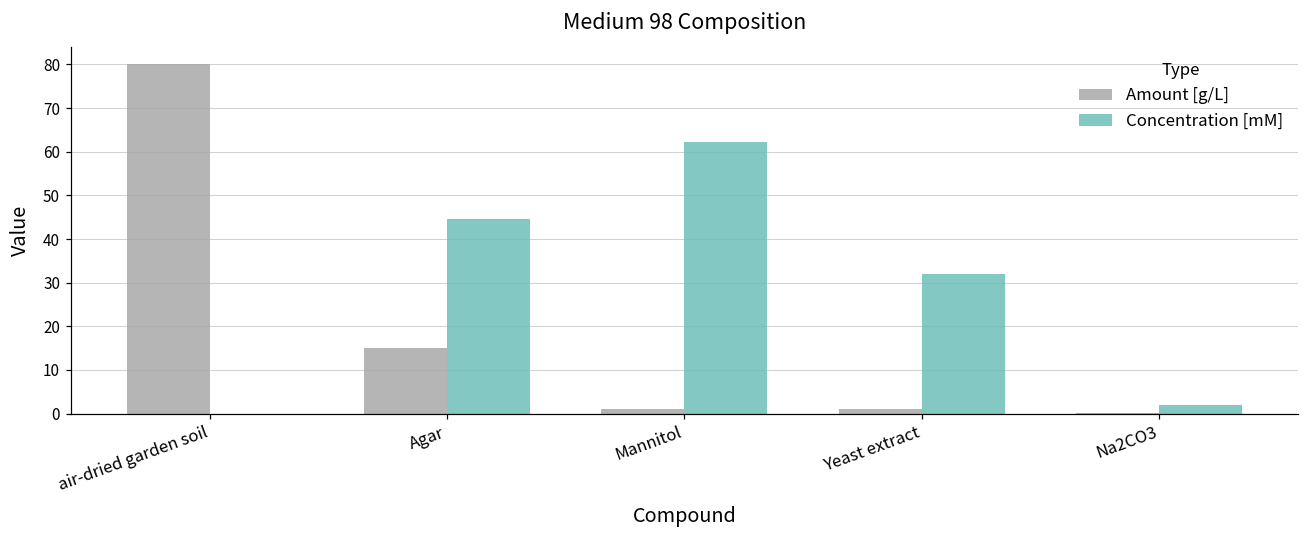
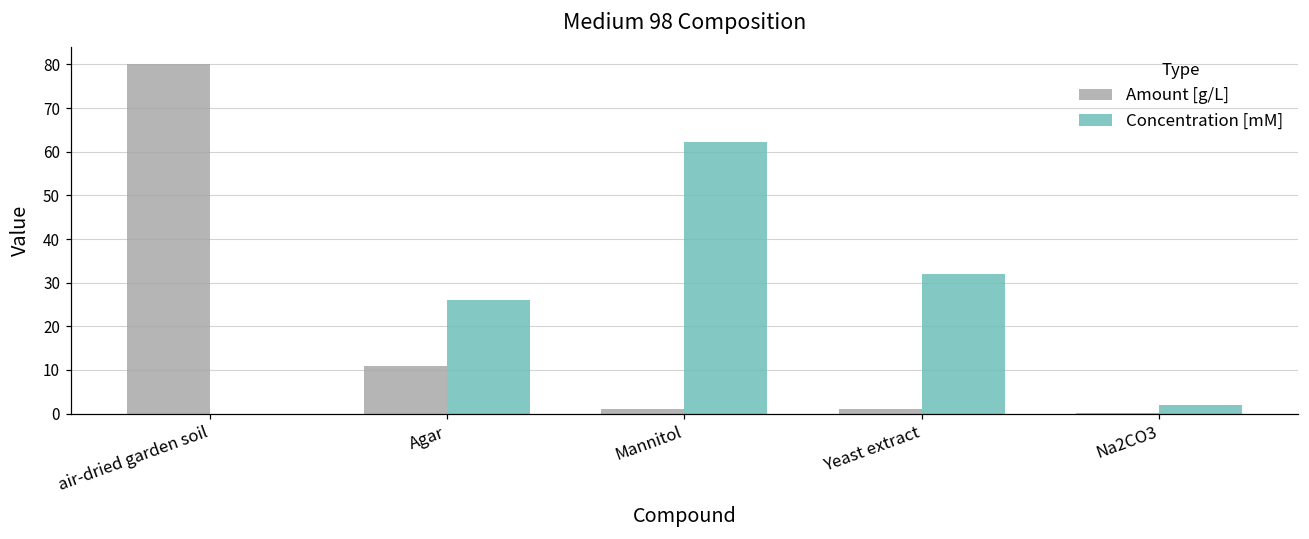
Amount [g/L], Agar: 15 -> 11
Concentration [mM], Agar: 45 -> 26
